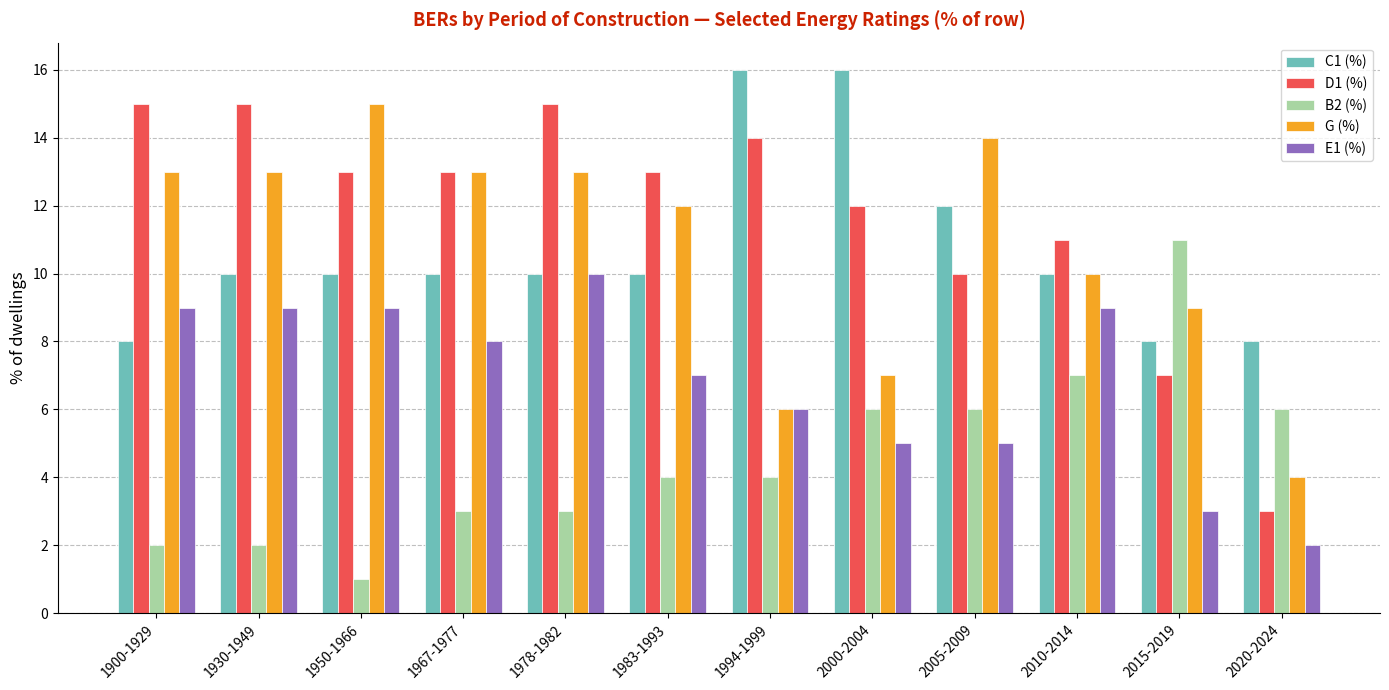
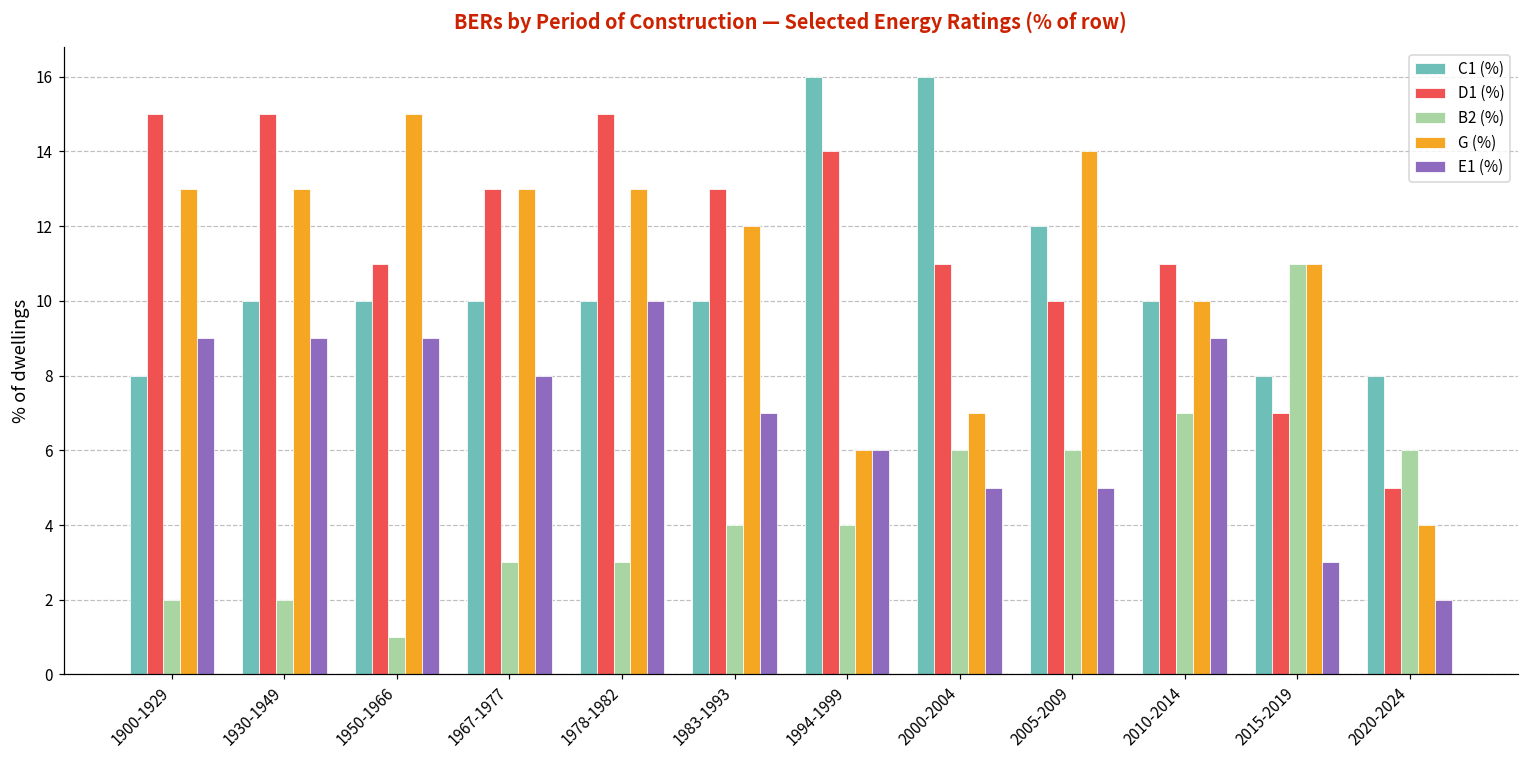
D1 (%), 1950-1966: 13 -> 11
D1 (%), 2000-2004: 12 -> 11
G (%), 2015-2019: 9 -> 11
D1 (%), 2020-2024: 3 -> 5
